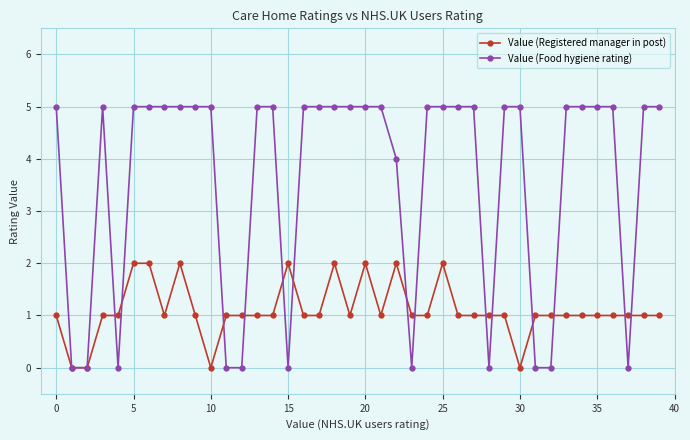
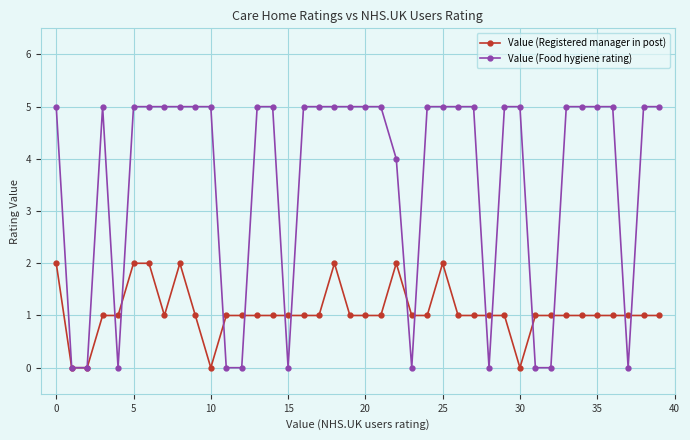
Value (Registered manager in post), 0: 1 -> 2
Value (Registered manager in post), 15: 2 -> 1
Value (Registered manager in post), 20: 2 -> 1
